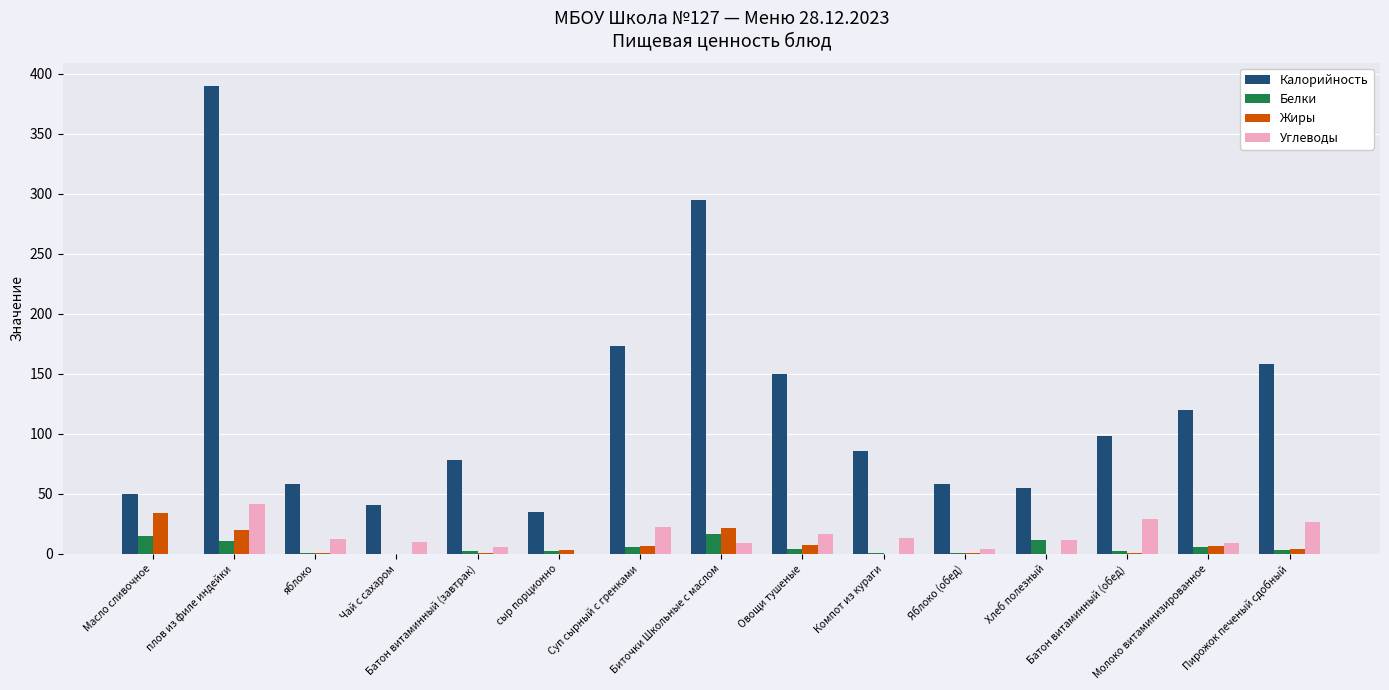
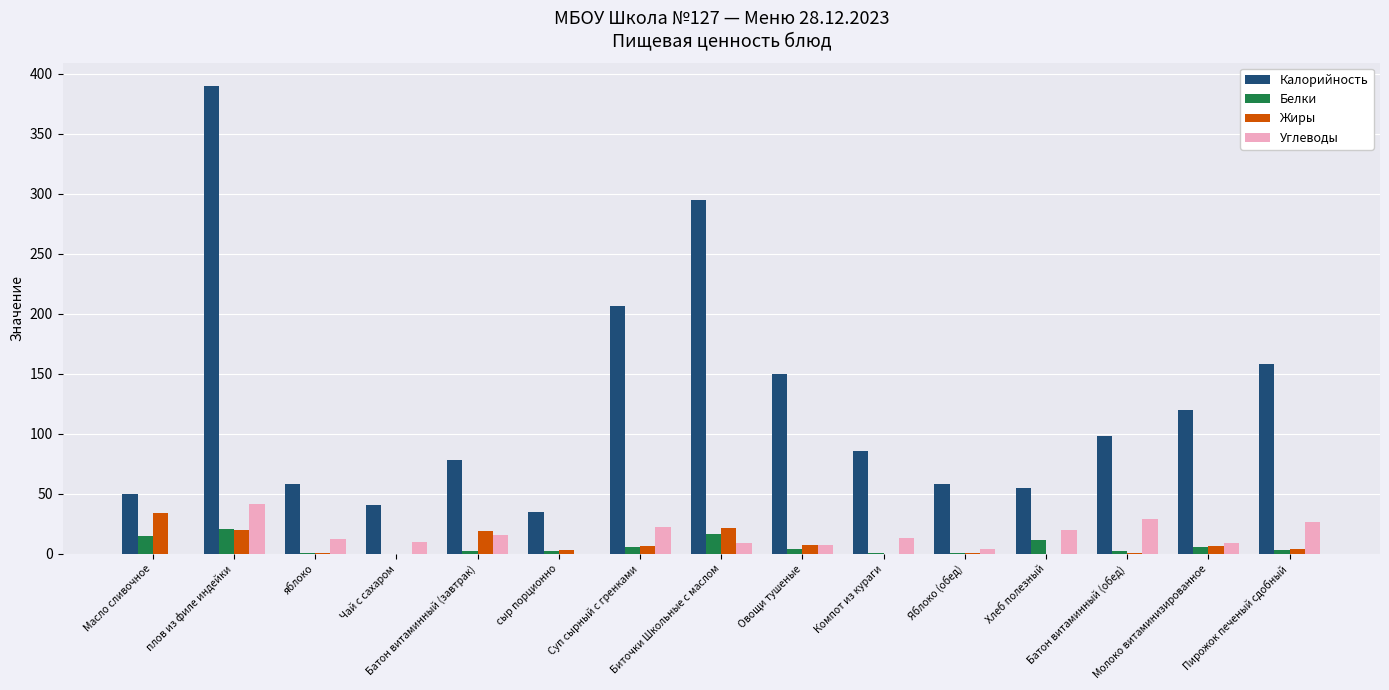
Белки, плов из филе индейки: 11 -> 21
Жиры, Батон витаминный (завтрак): 1 -> 19
Углеводы, Батон витаминный (завтрак): 6 -> 16
Калорийность, Суп сырный с гренками: 173 -> 207
Углеводы, Овощи тушеные: 17 -> 7
Углеводы, Хлеб полезный: 11 -> 20
